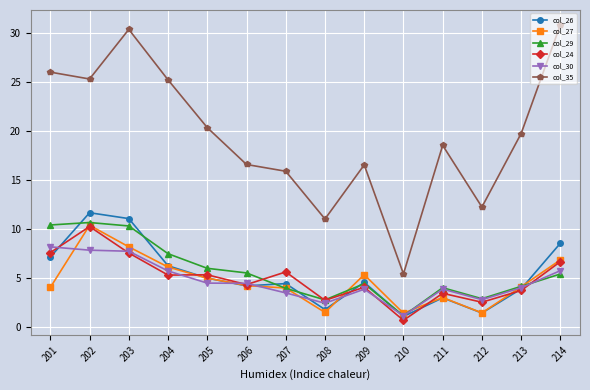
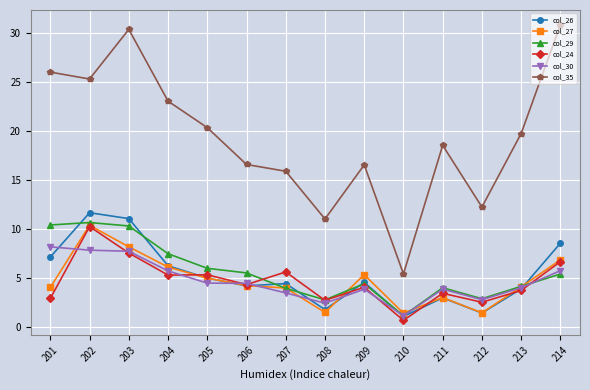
col_24, 201: 8 -> 3
col_35, 204: 25 -> 23
